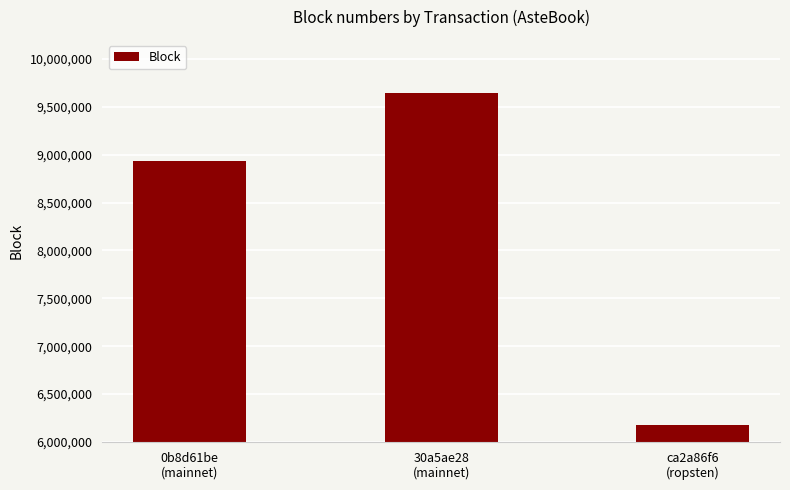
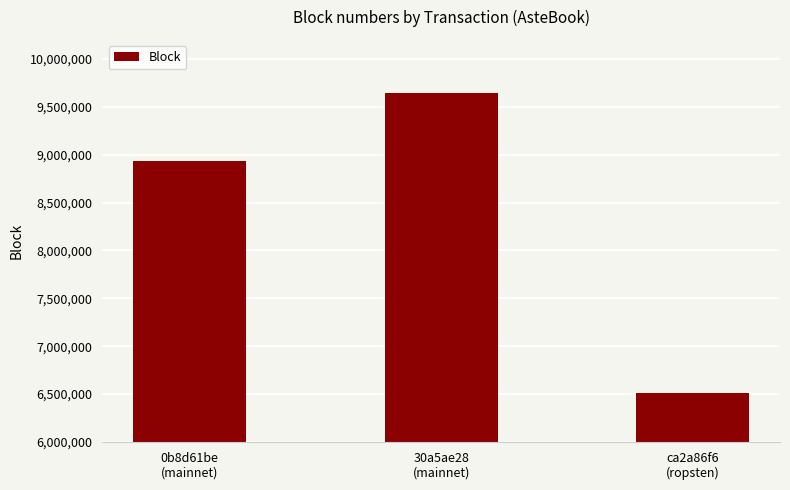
ca2a86f6 (ropsten): 6,200,000 -> 6,500,000
